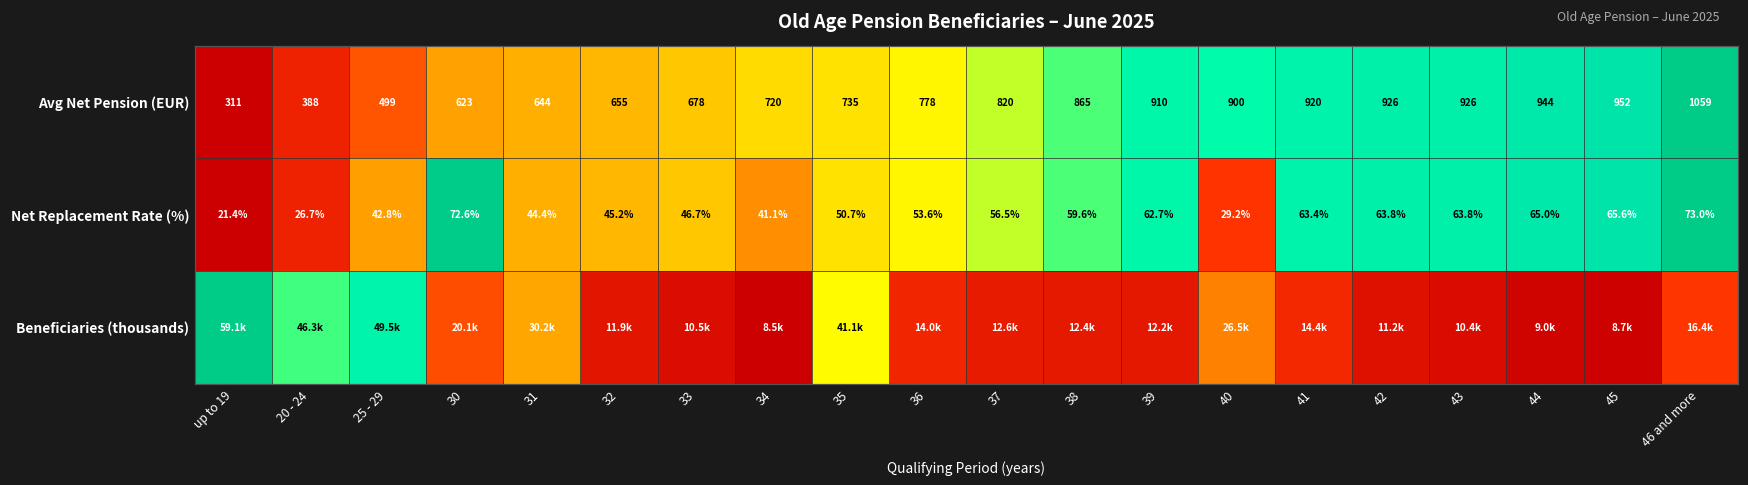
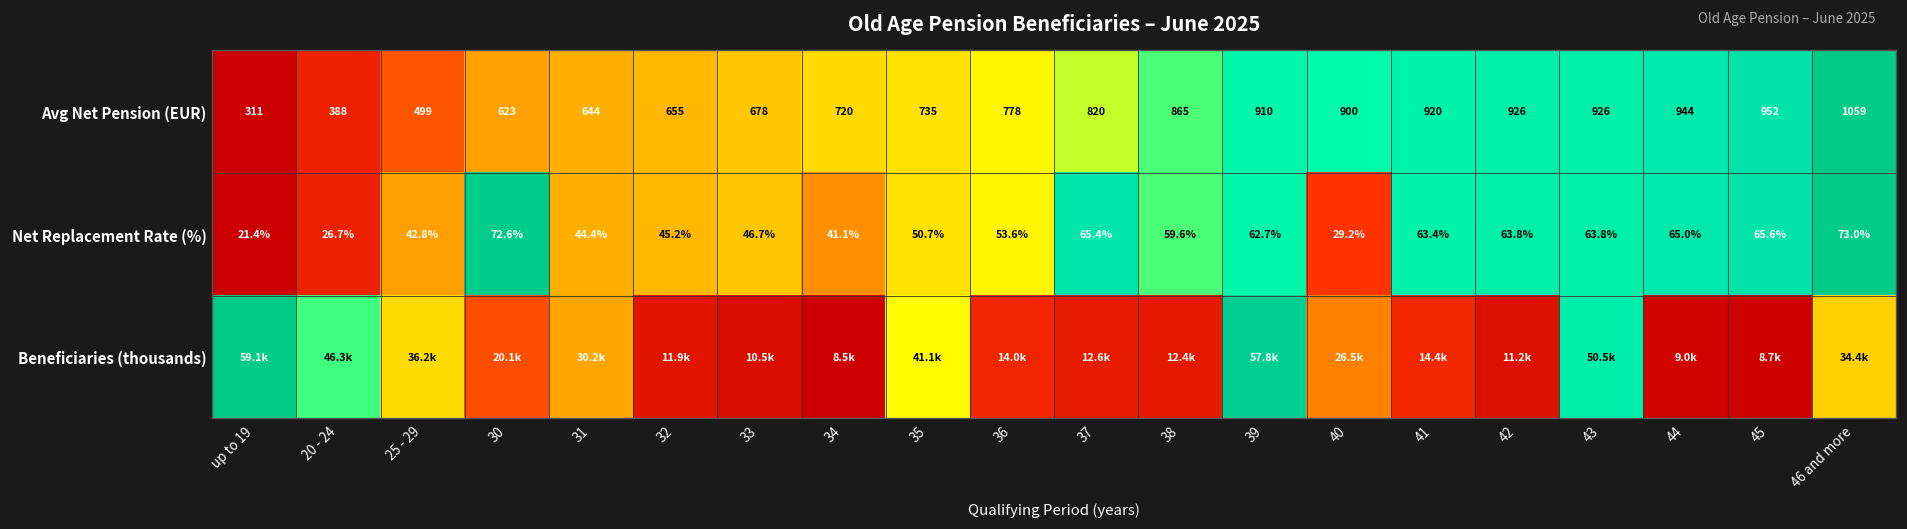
Net Replacement Rate (%), 37: 56.5% -> 65.4%
Beneficiaries (thousands), 25 - 29: 49.5k -> 36.2k
Beneficiaries (thousands), 39: 12.2k -> 57.8k
Beneficiaries (thousands), 43: 10.4k -> 50.5k
Beneficiaries (thousands), 46 and more: 16.4k -> 34.4k
